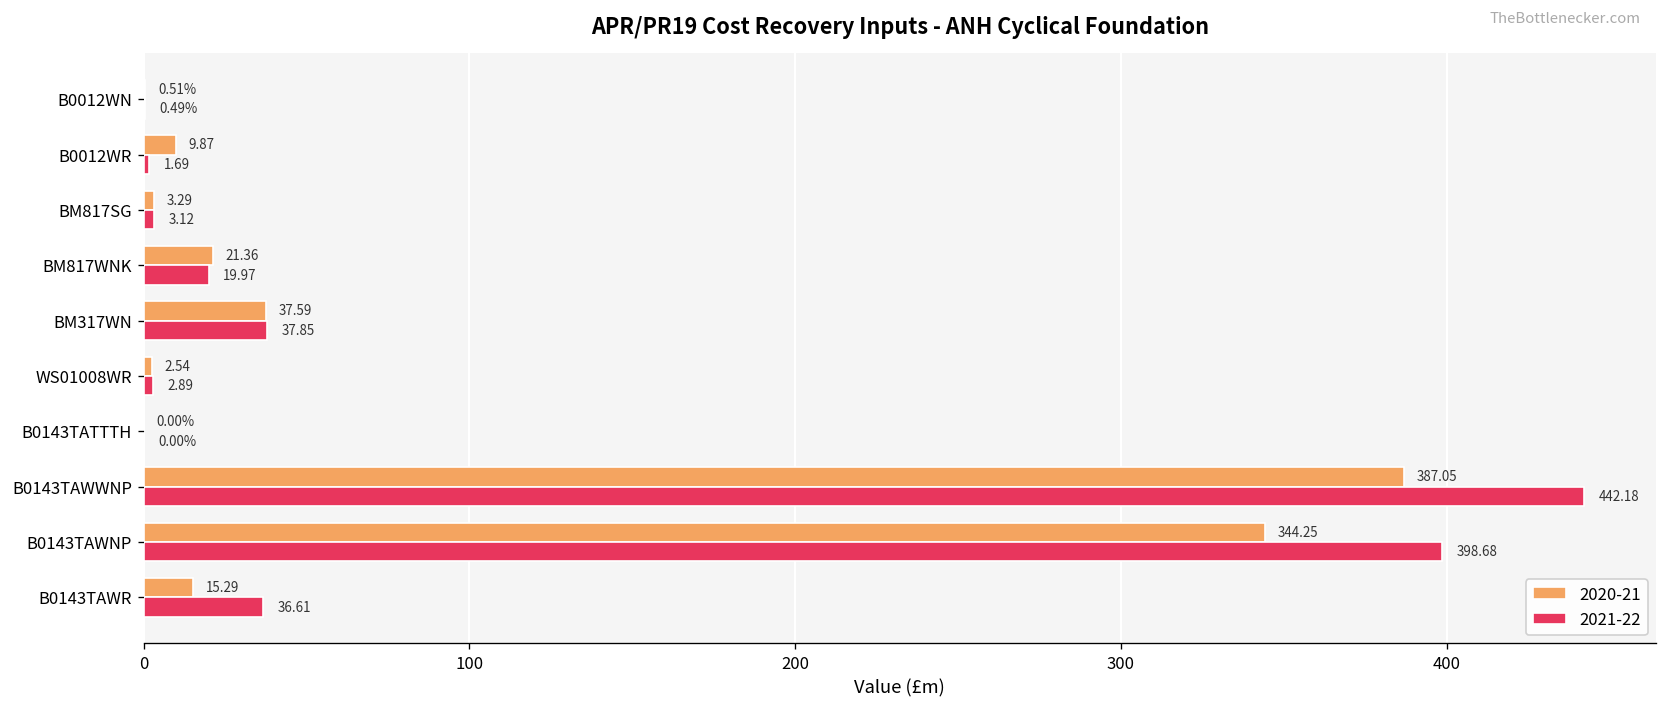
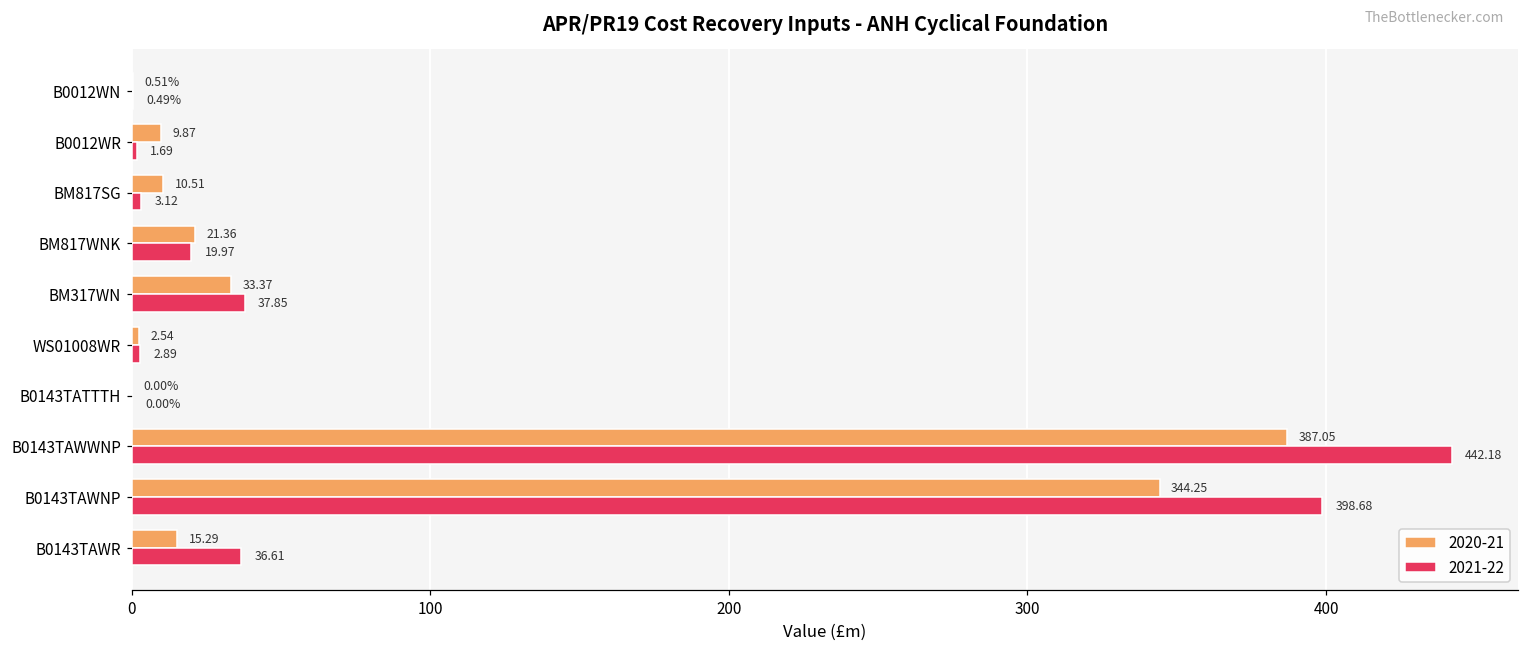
2020-21, BM817SG: 3.29 -> 10.51
2020-21, BM317WN: 37.59 -> 33.37
